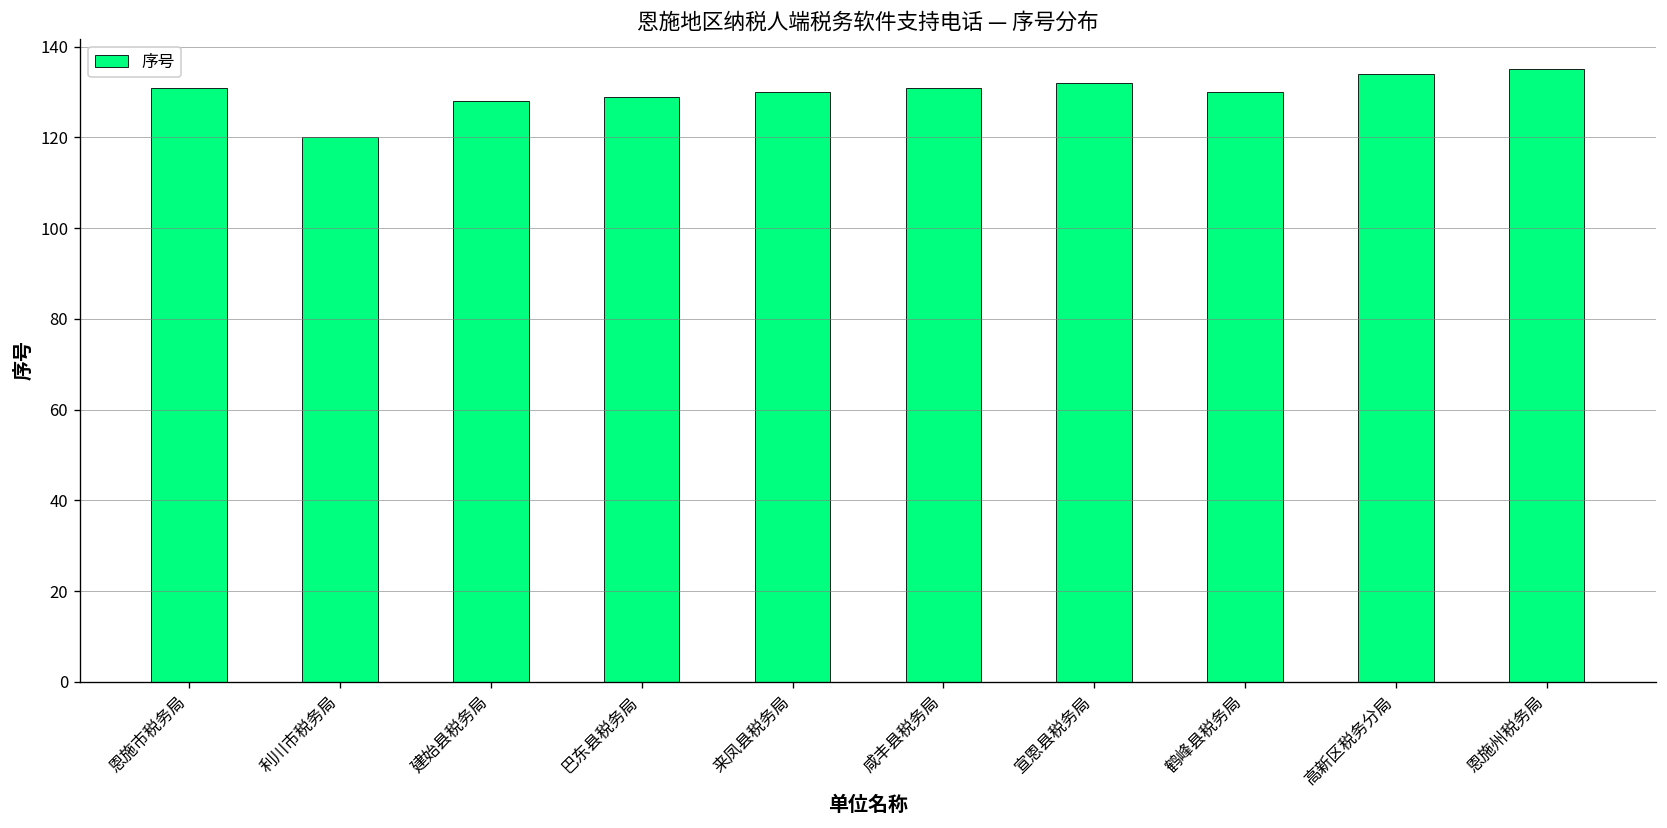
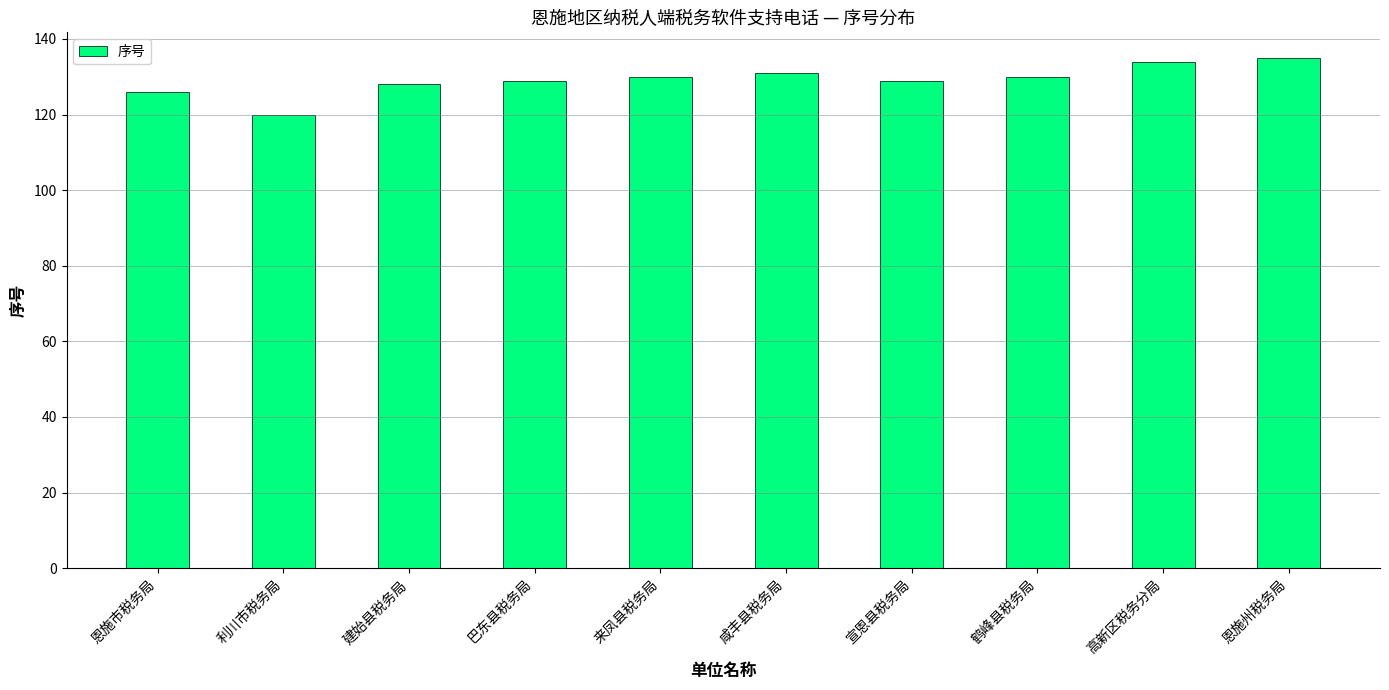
恩施市税务局: 131 -> 126
宣恩县税务局: 132 -> 129
